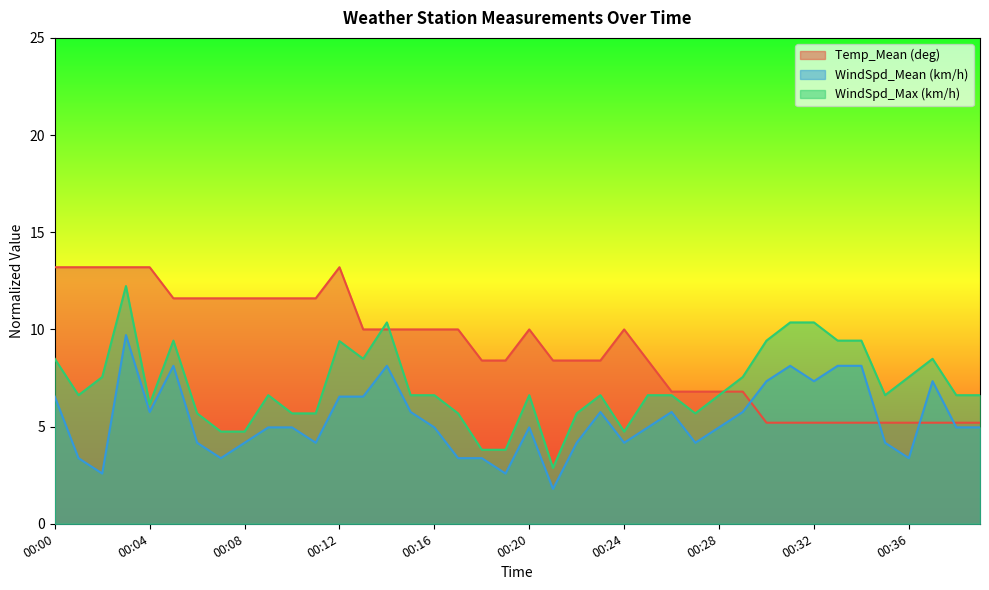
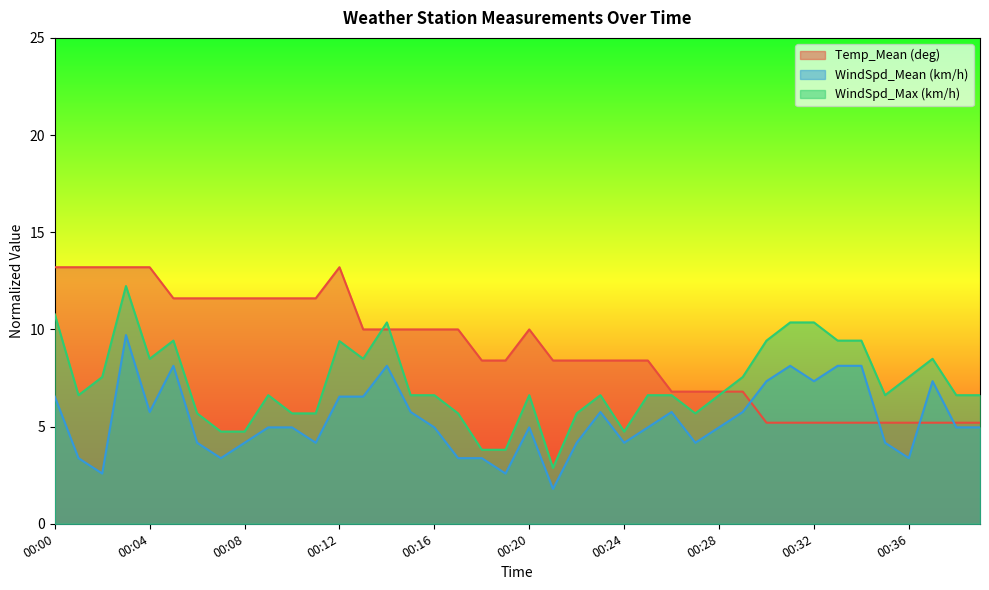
WindSpd_Max (km/h), 00:00: 8.5 -> 10.8
WindSpd_Max (km/h), 00:04: 6.1 -> 8.5
Temp_Mean (deg), 00:24: 10.0 -> 8.4
